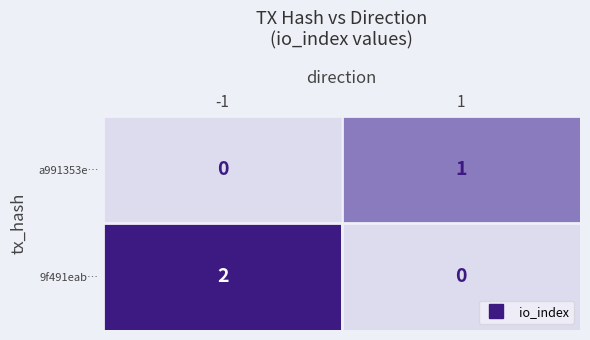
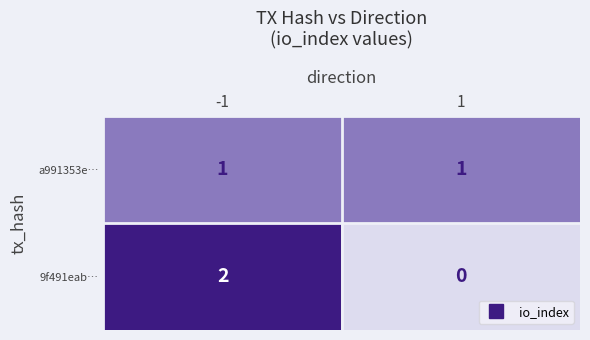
a991353e…, -1: 0 -> 1
